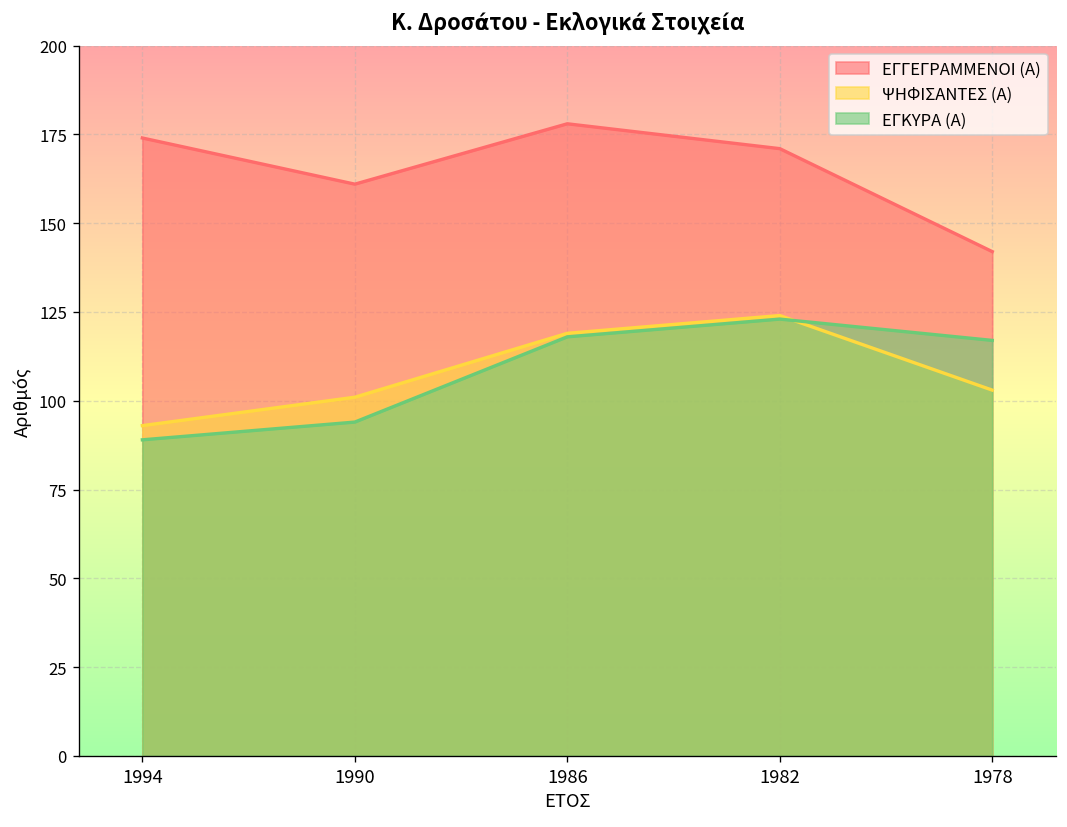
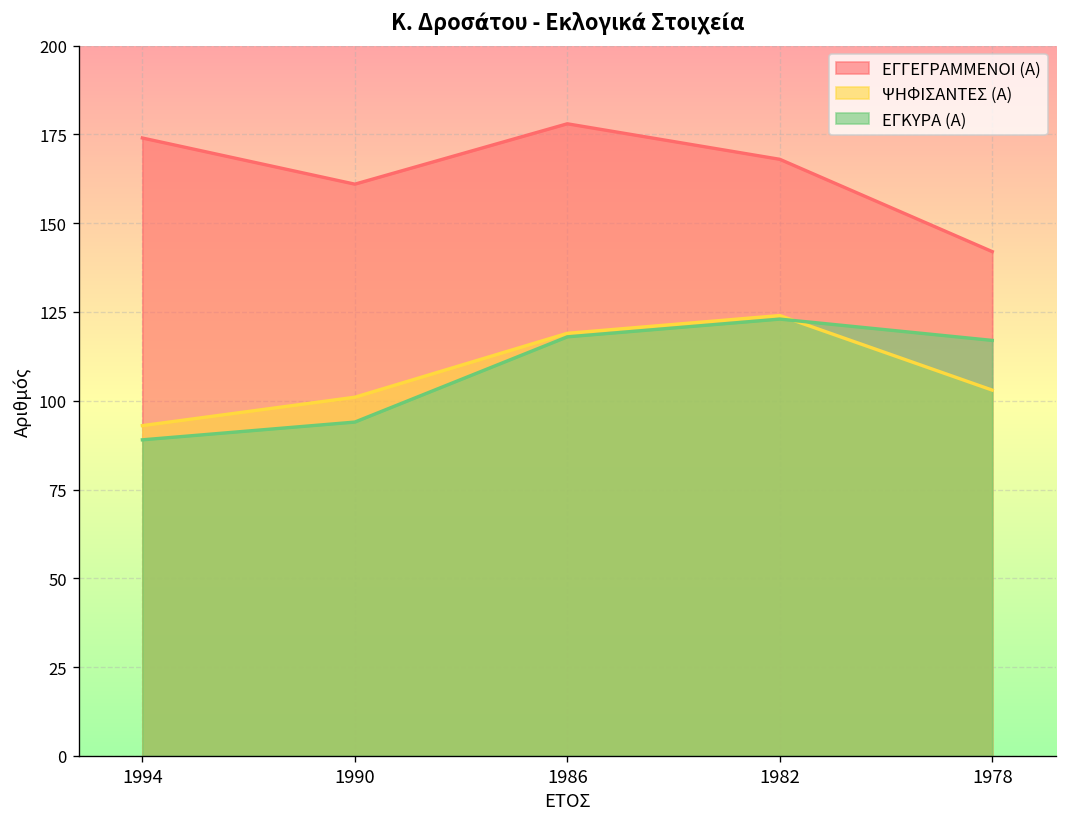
ΕΓΓΕΓΡΑΜΜΕΝΟΙ (Α), 1982: 171 -> 168
